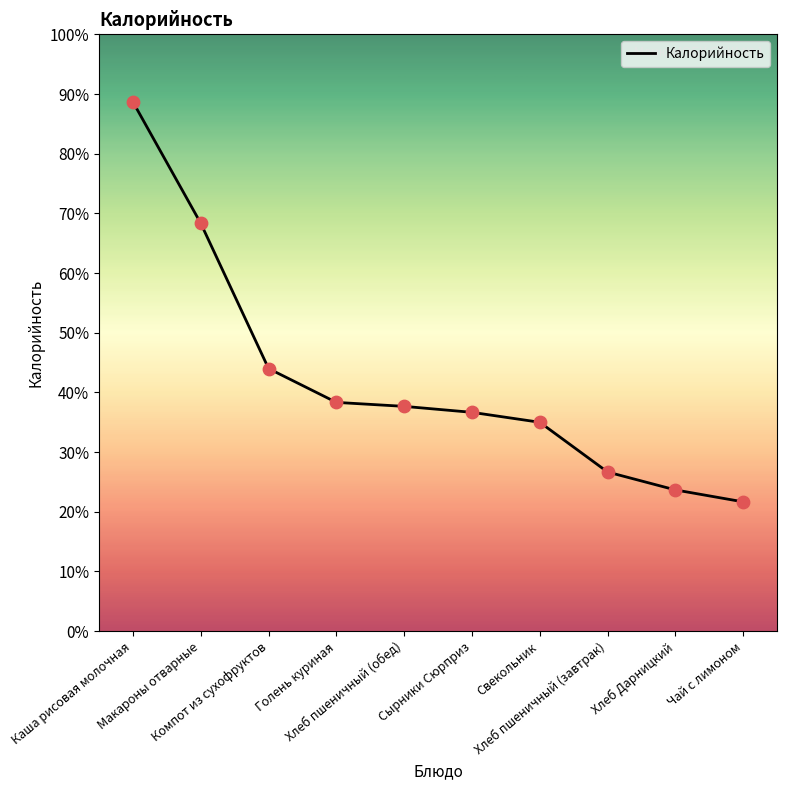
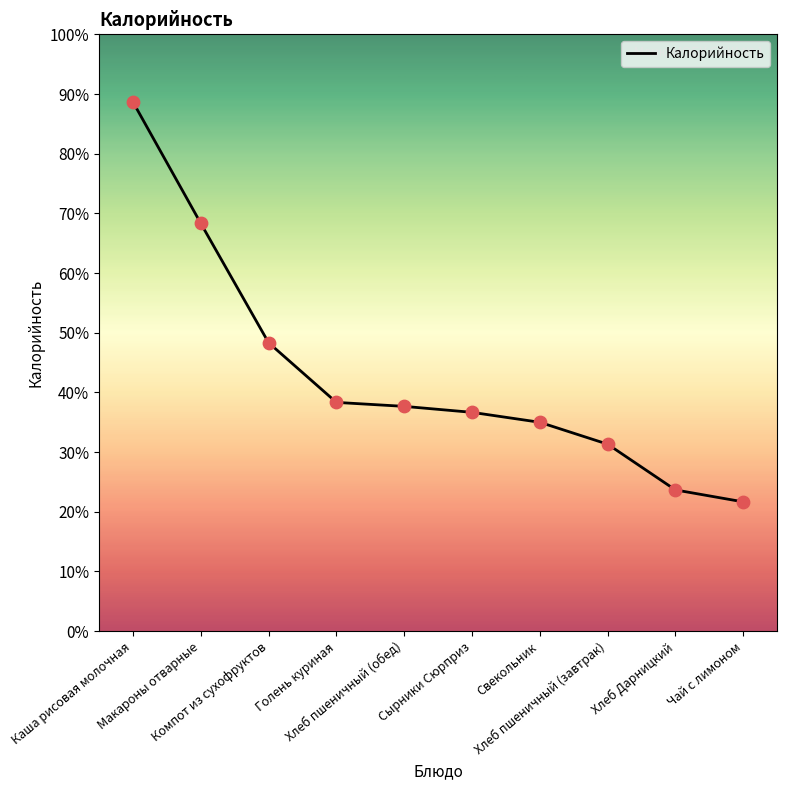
Компот из сухофруктов: 44% -> 48%
Хлеб пшеничный (завтрак): 27% -> 31%
